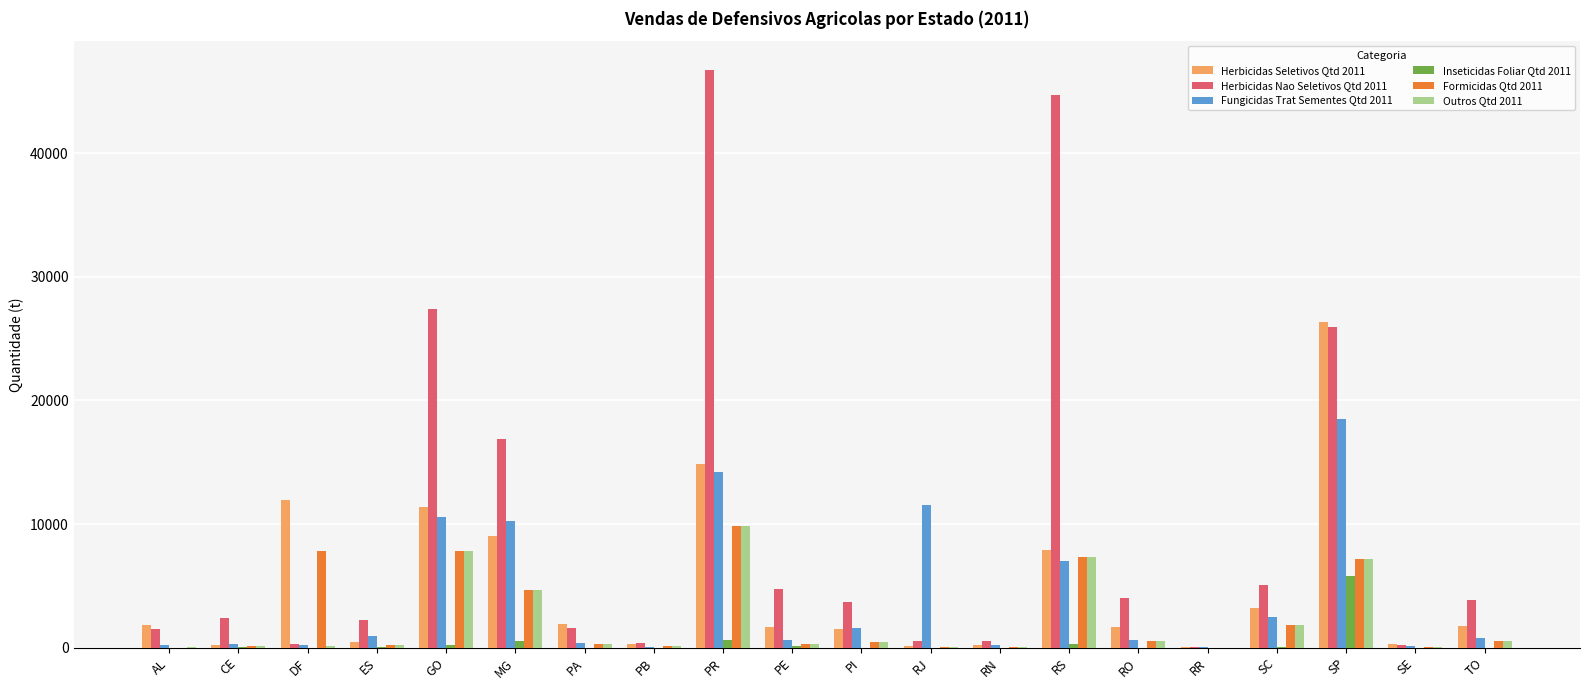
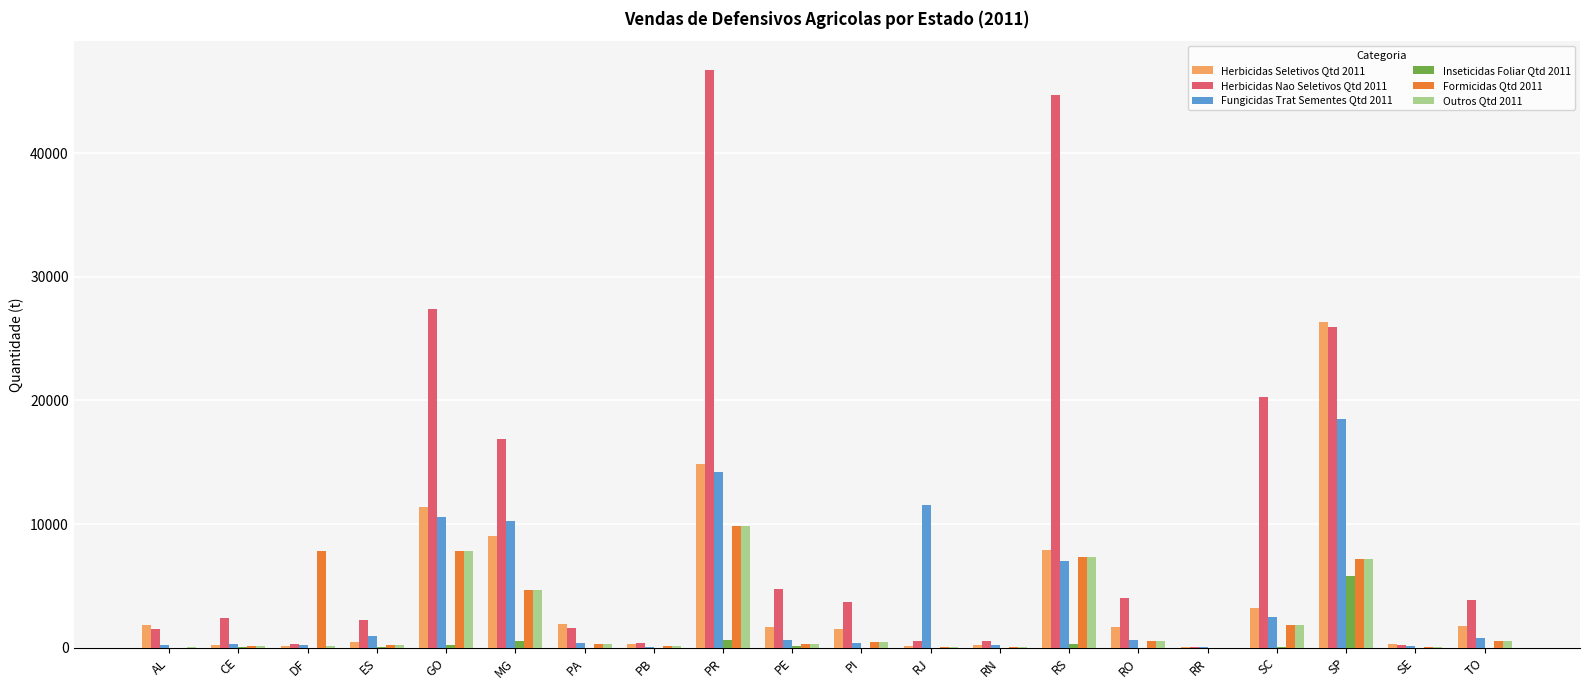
Herbicidas Seletivos Qtd 2011, DF: 12000 -> 200
Fungicidas Trat Sementes Qtd 2011, PI: 1600 -> 400
Herbicidas Nao Seletivos Qtd 2011, SC: 5100 -> 20300
